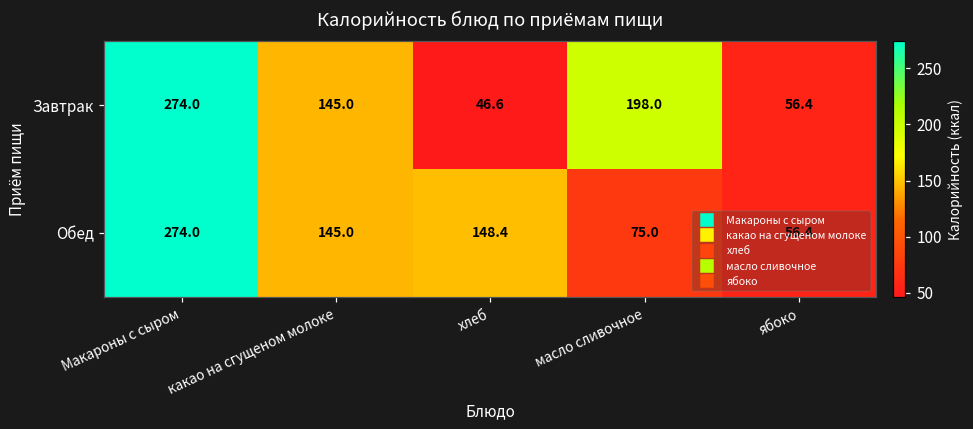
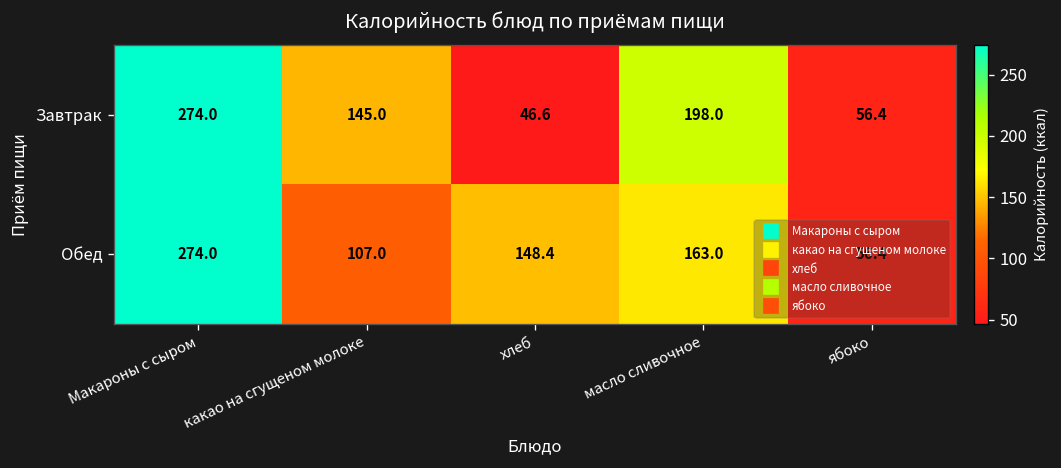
Обед, какао на сгущеном молоке: 145.0 -> 107.0
Обед, масло сливочное: 75.0 -> 163.0
